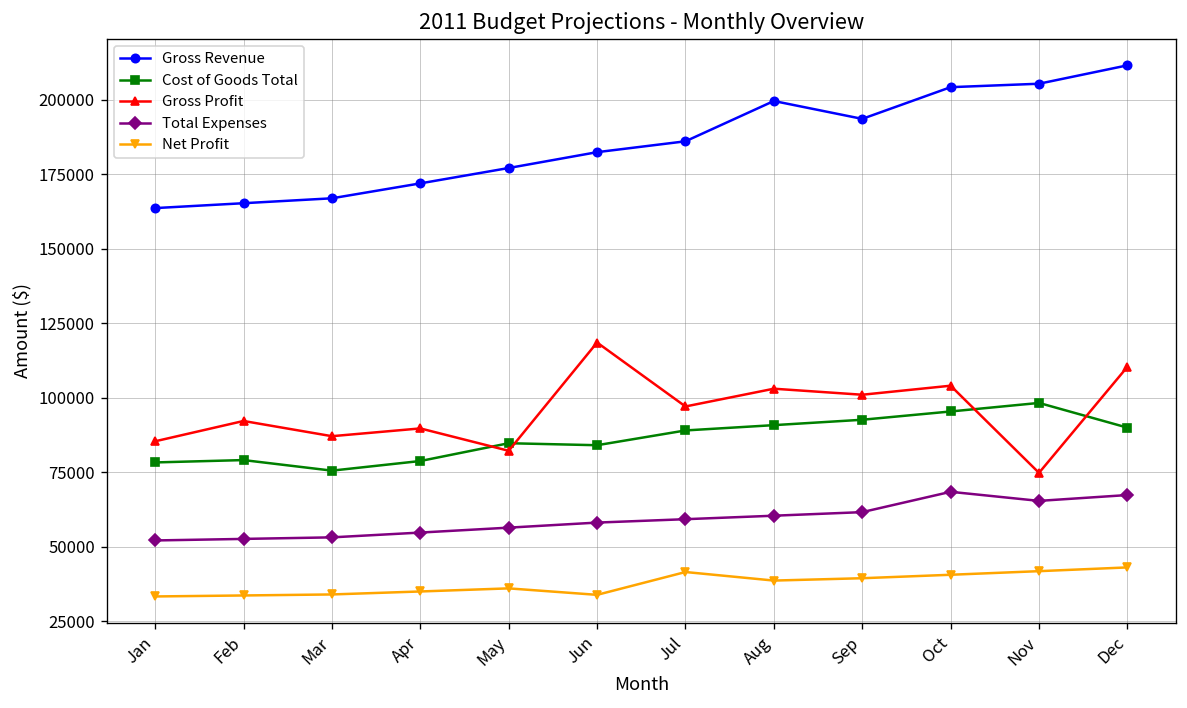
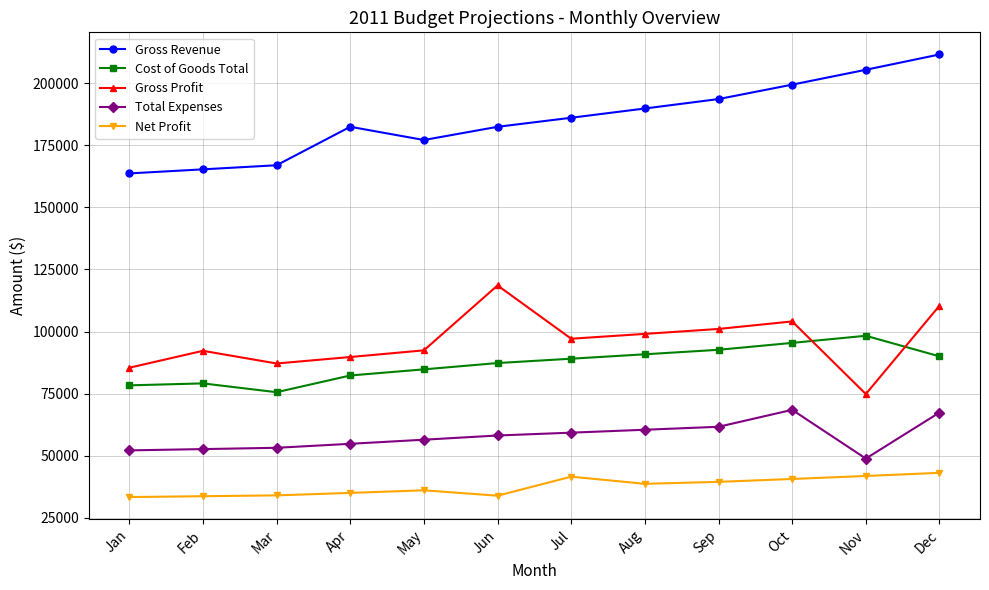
Gross Revenue, Apr: 172000 -> 182000
Cost of Goods Total, Apr: 79000 -> 82000
Gross Profit, May: 82000 -> 92000
Cost of Goods Total, Jun: 84000 -> 87000
Gross Revenue, Aug: 200000 -> 190000
Gross Profit, Aug: 103000 -> 99000
Gross Revenue, Oct: 204000 -> 199000
Total Expenses, Nov: 65000 -> 49000
